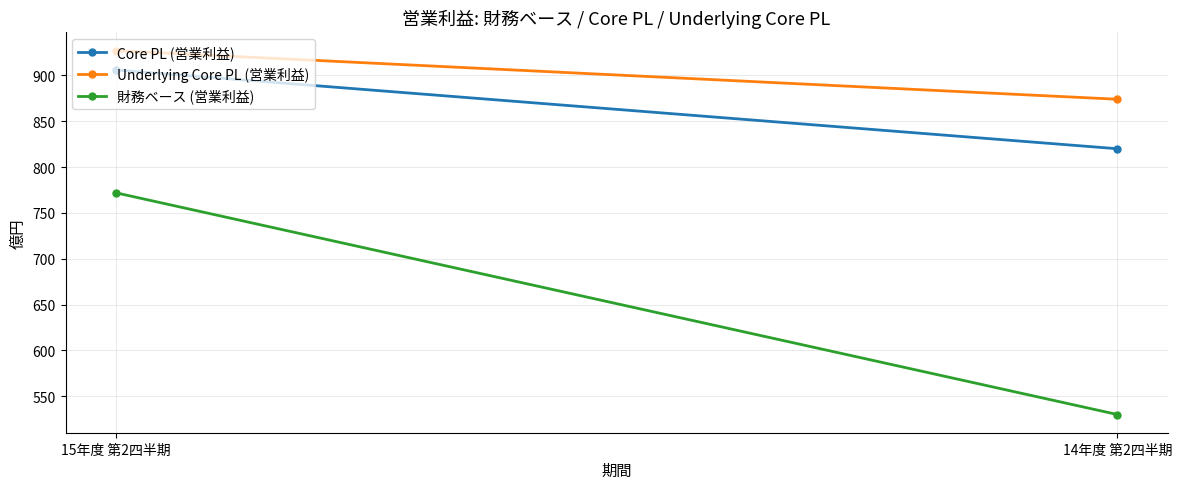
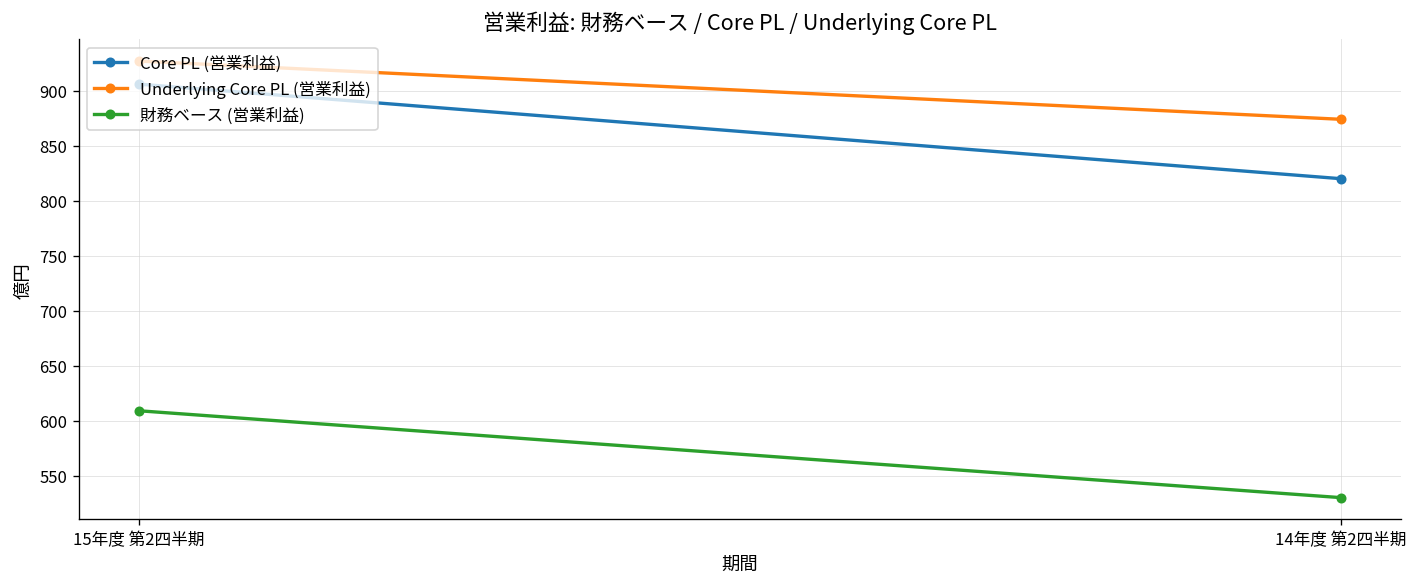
財務ベース (営業利益), 15年度 第2四半期: 770 -> 610
